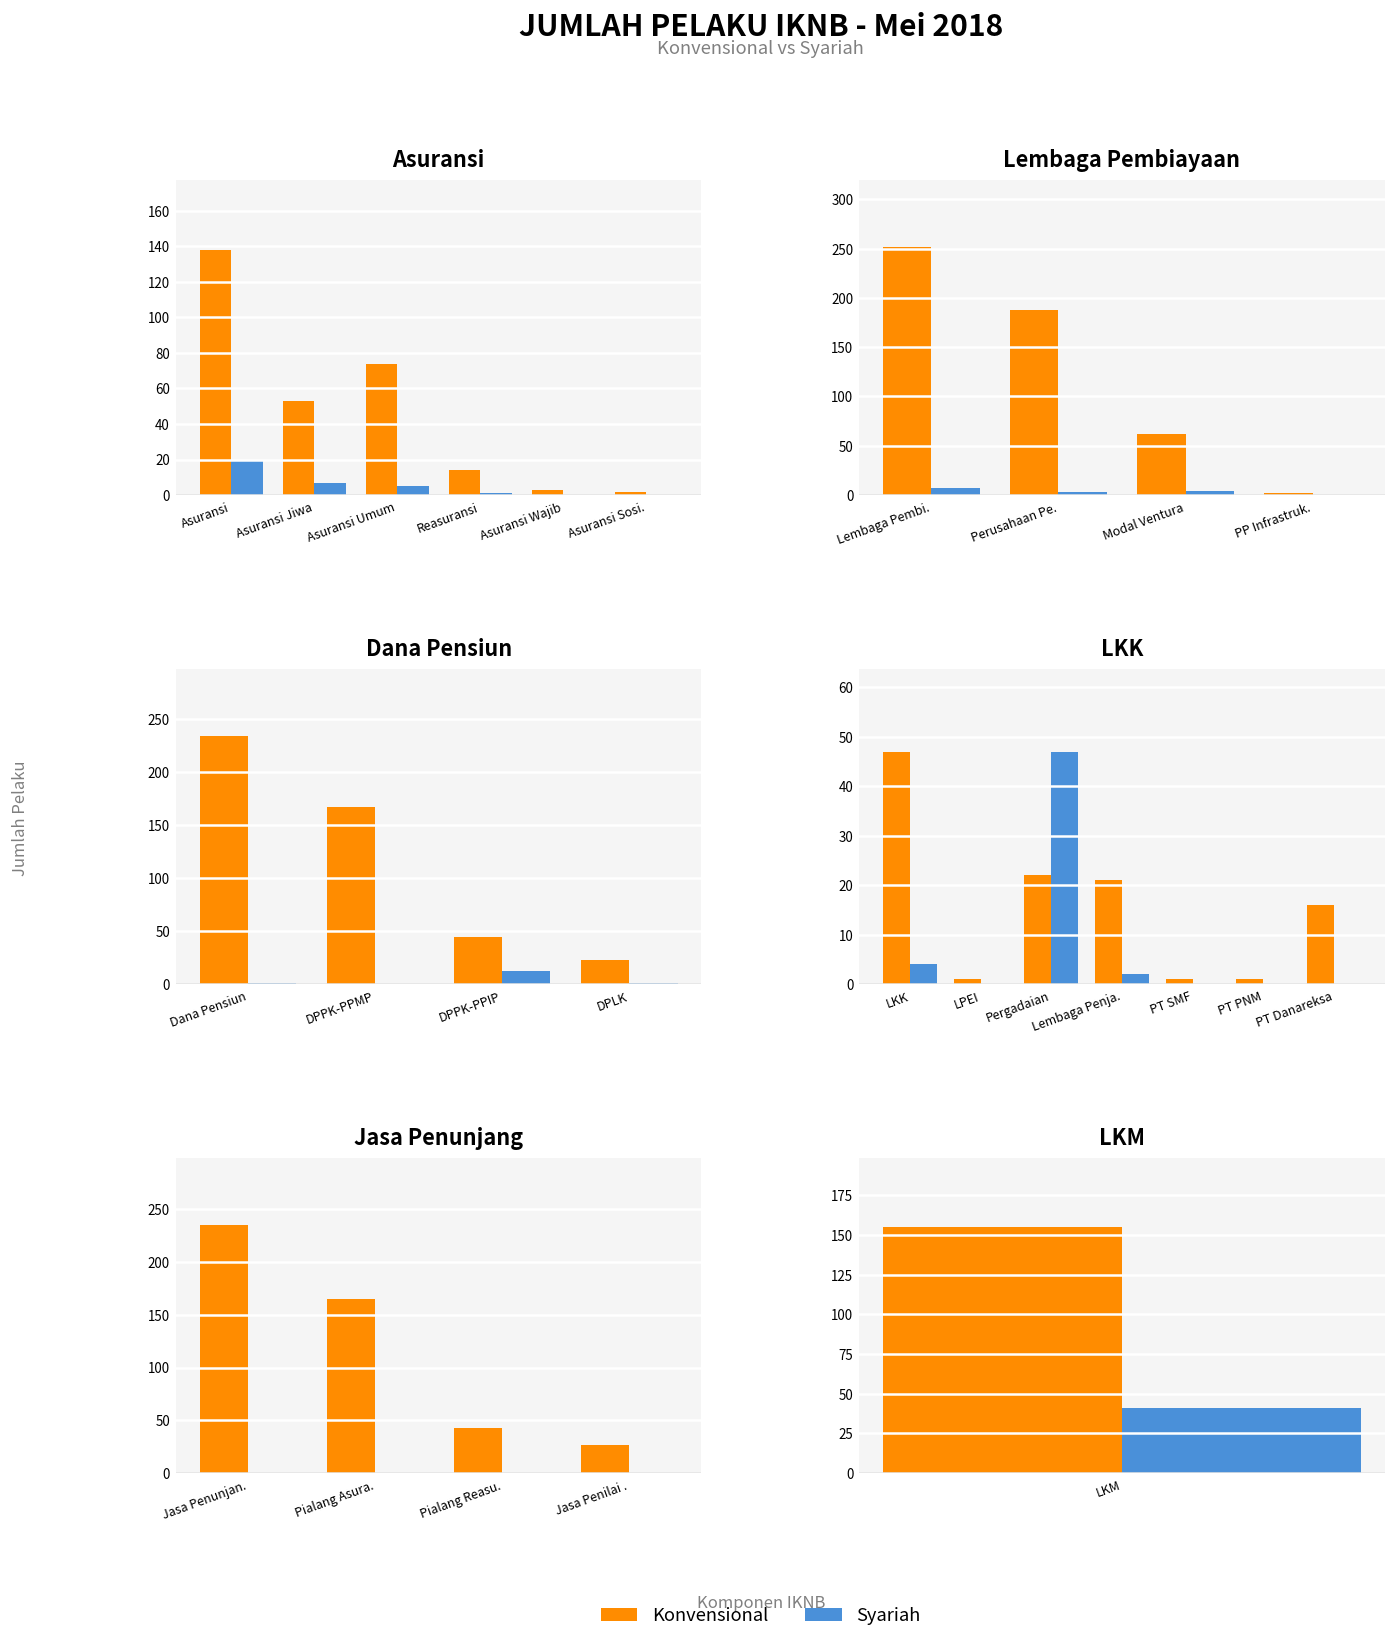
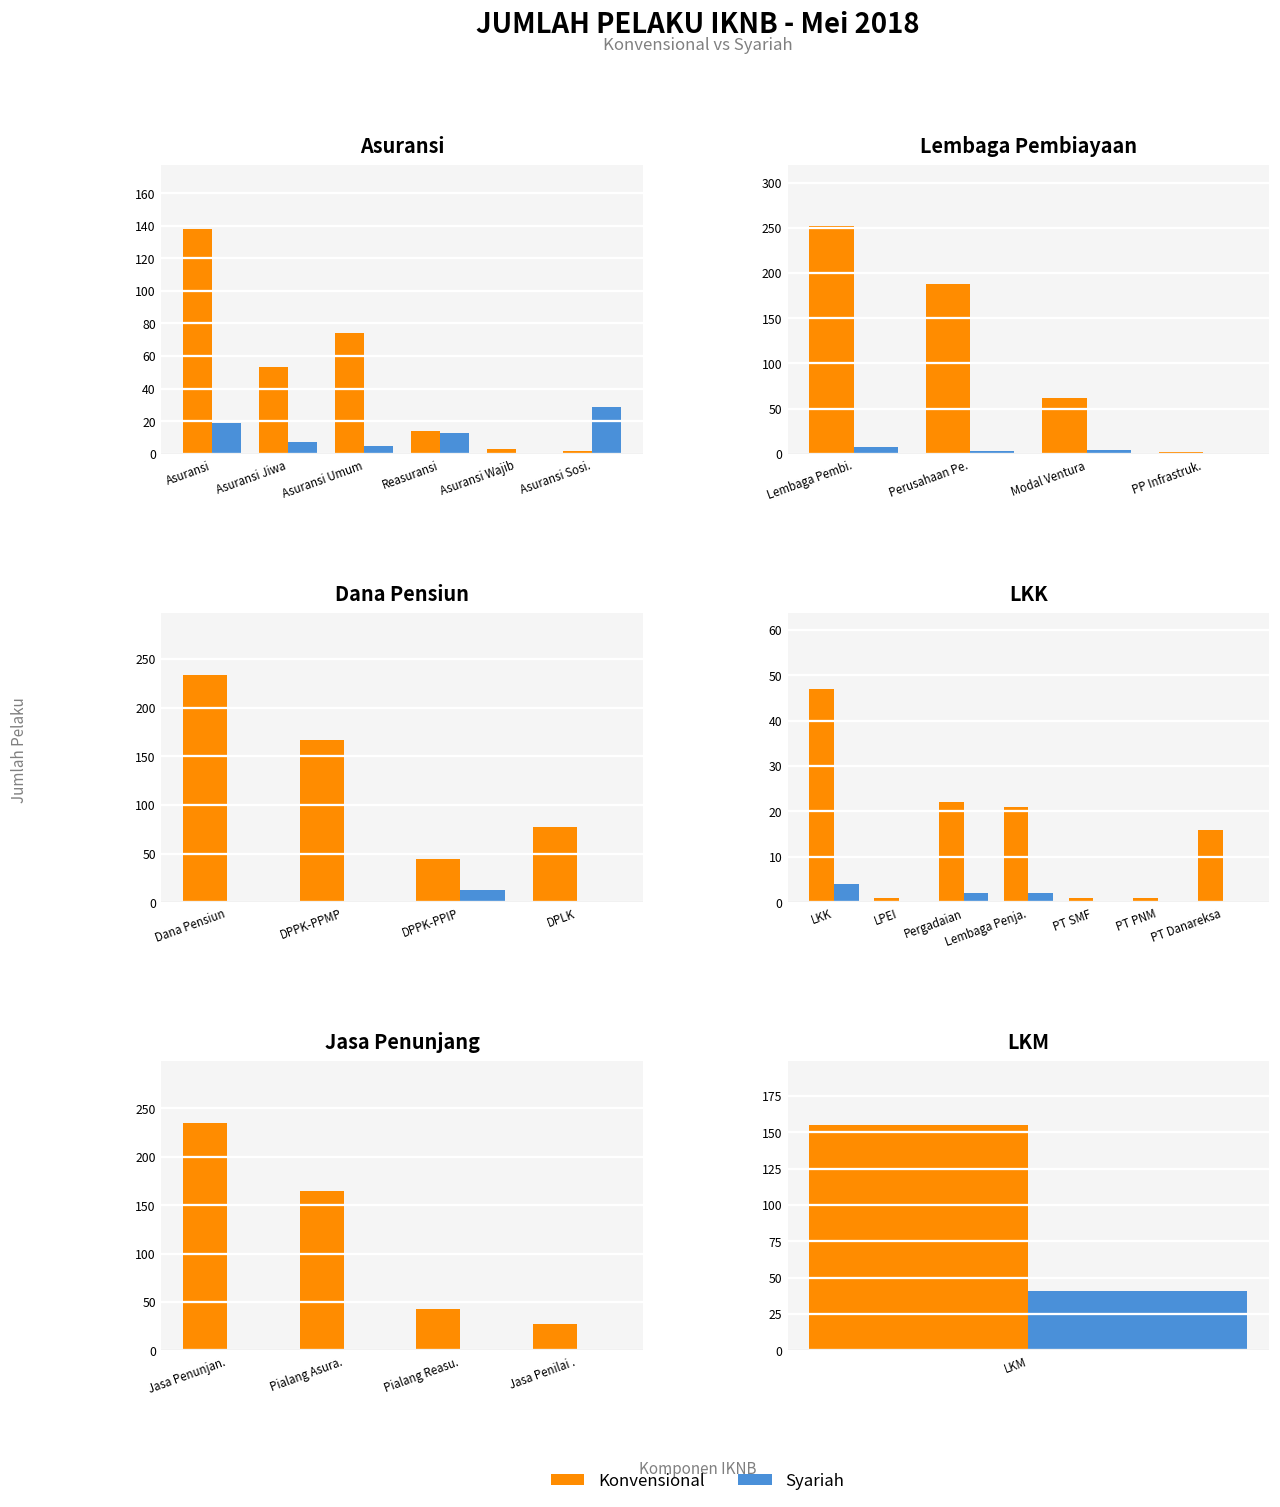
Asuransi, Syariah, Reasuransi: 1 -> 13
Asuransi, Syariah, Asuransi Sosi.: 0 -> 29
Dana Pensiun, Konvensional, DPLK: 20 -> 80
LKK, Syariah, Pergadaian: 47 -> 2
